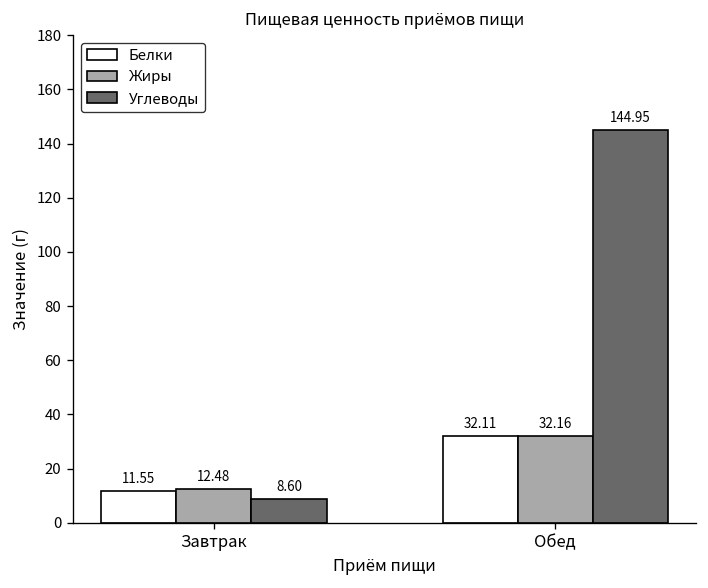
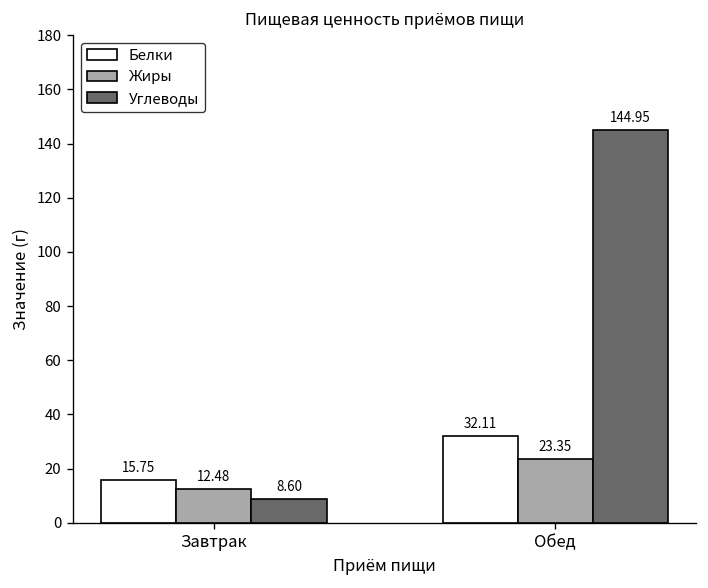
Белки, Завтрак: 11.55 -> 15.75
Жиры, Обед: 32.16 -> 23.35
